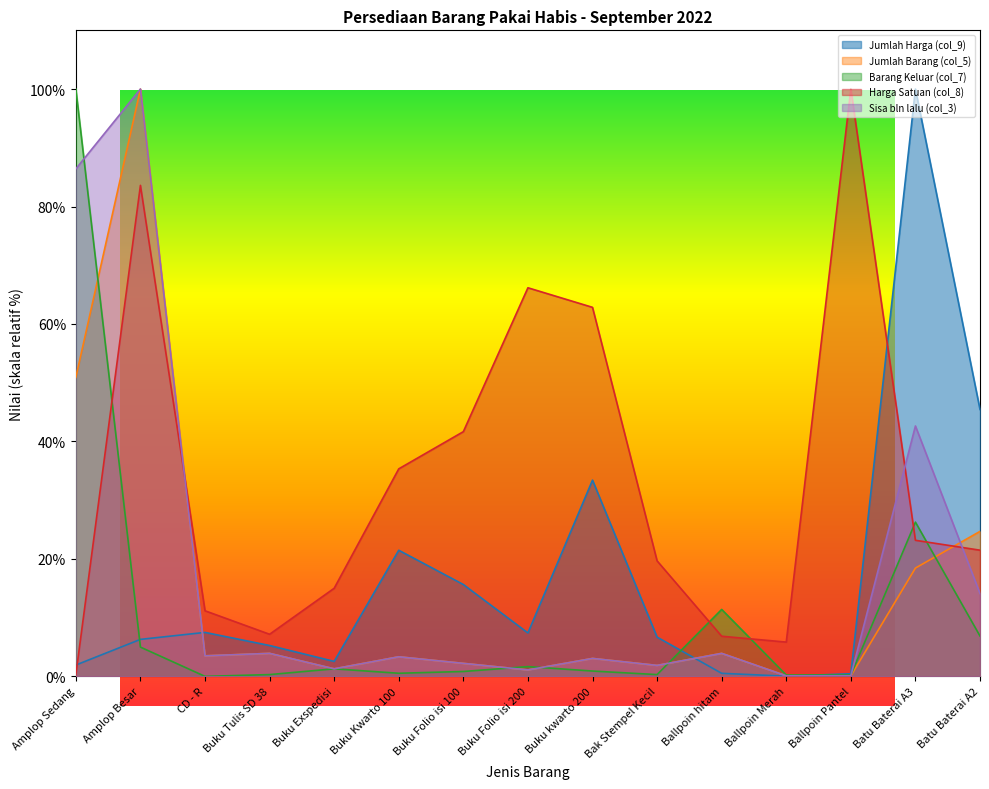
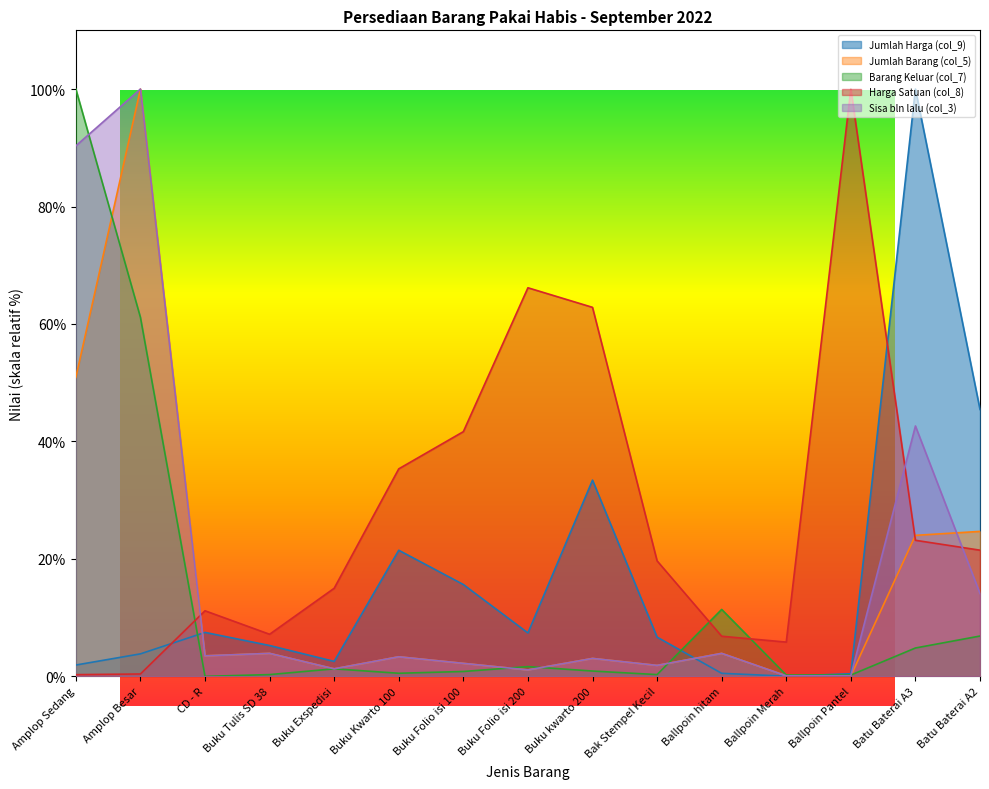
Sisa bln lalu (col_3), Amplop Sedang: 86% -> 90%
Jumlah Harga (col_9), Amplop Besar: 6% -> 4%
Barang Keluar (col_7), Amplop Besar: 5% -> 61%
Harga Satuan (col_8), Amplop Besar: 84% -> 0%
Jumlah Barang (col_5), Batu Baterai A3: 18% -> 24%
Barang Keluar (col_7), Batu Baterai A3: 26% -> 5%
